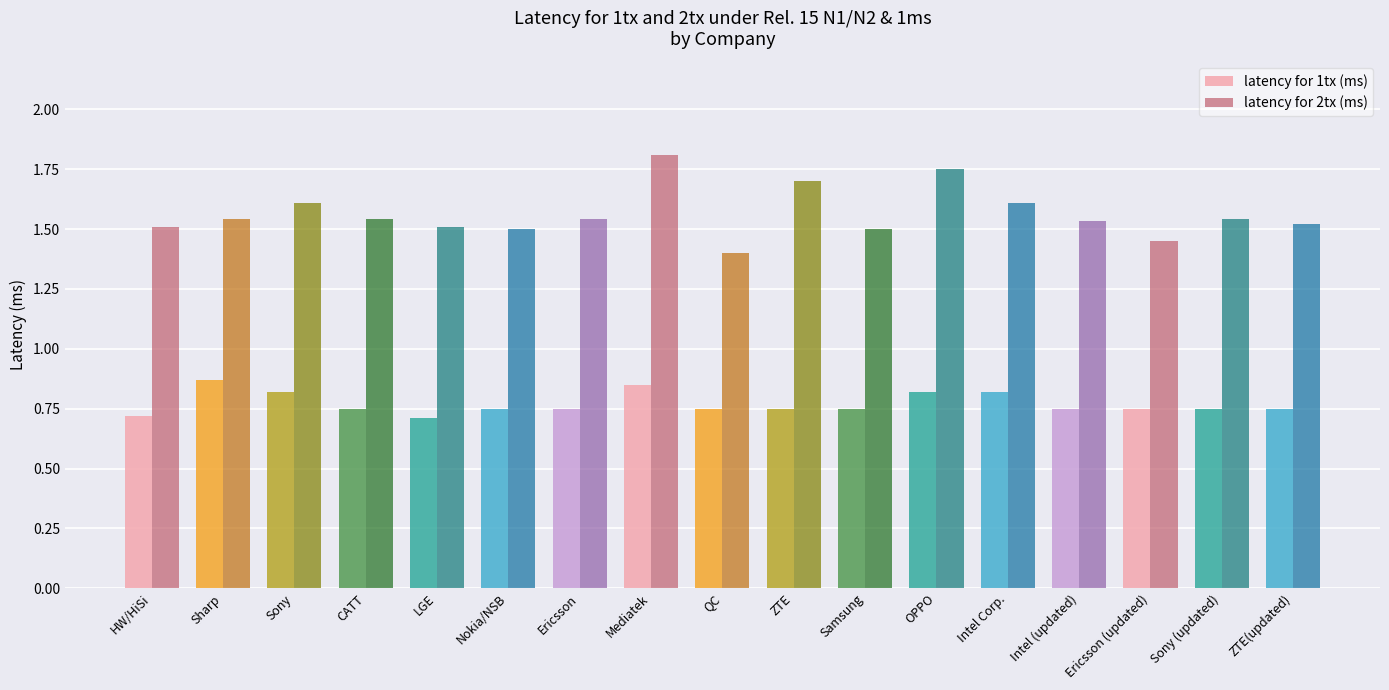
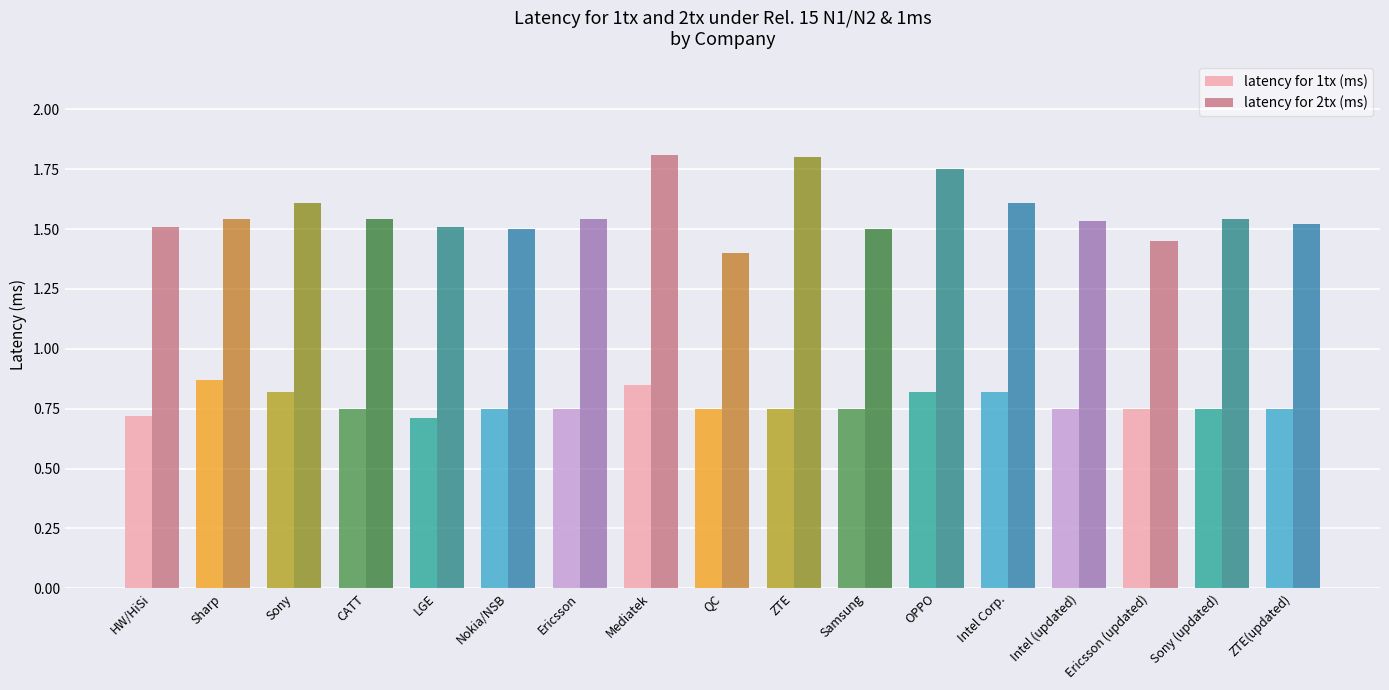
latency for 2tx (ms), ZTE: 1.7 -> 1.8
